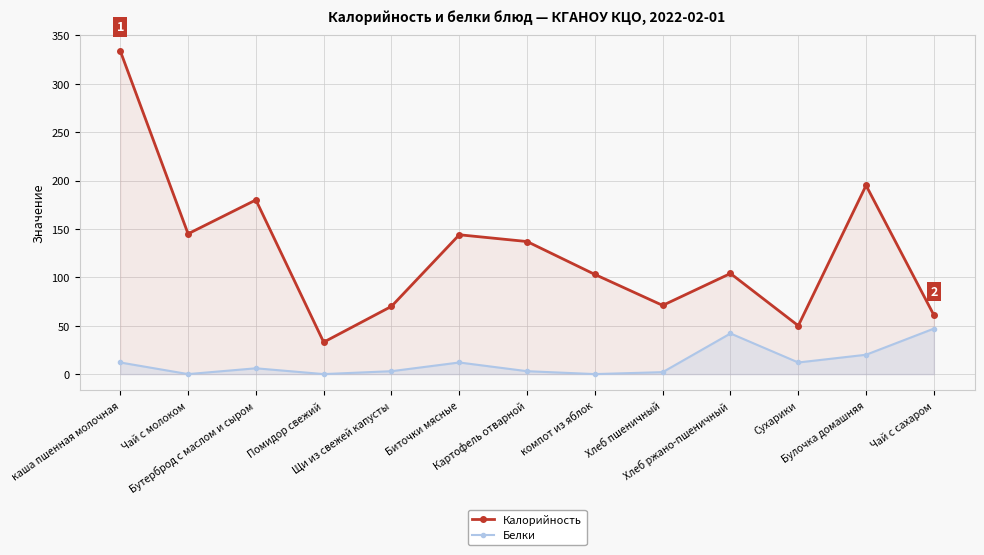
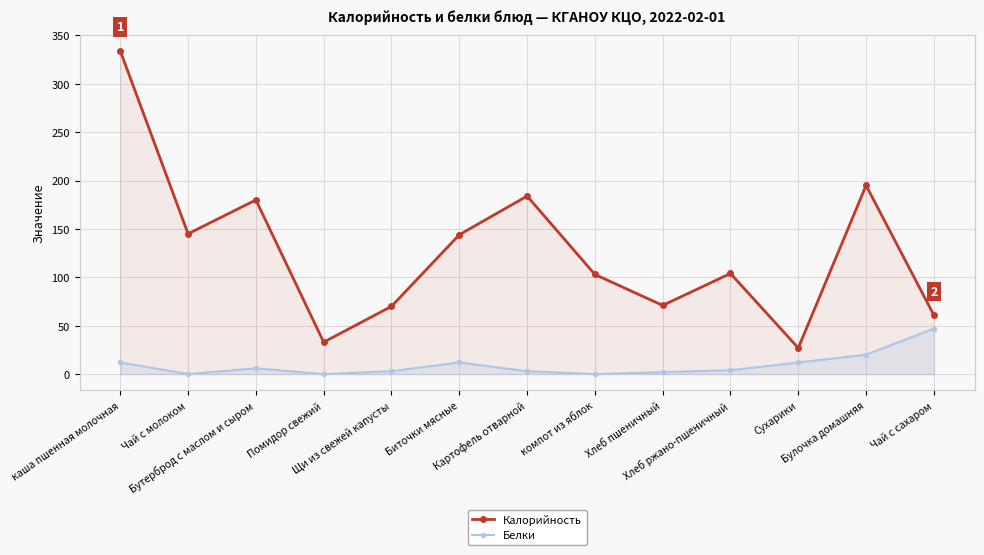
Калорийность, Картофель отварной: 140 -> 180
Белки, Хлеб ржано-пшеничный: 40 -> 0
Калорийность, Сухарики: 50 -> 30
